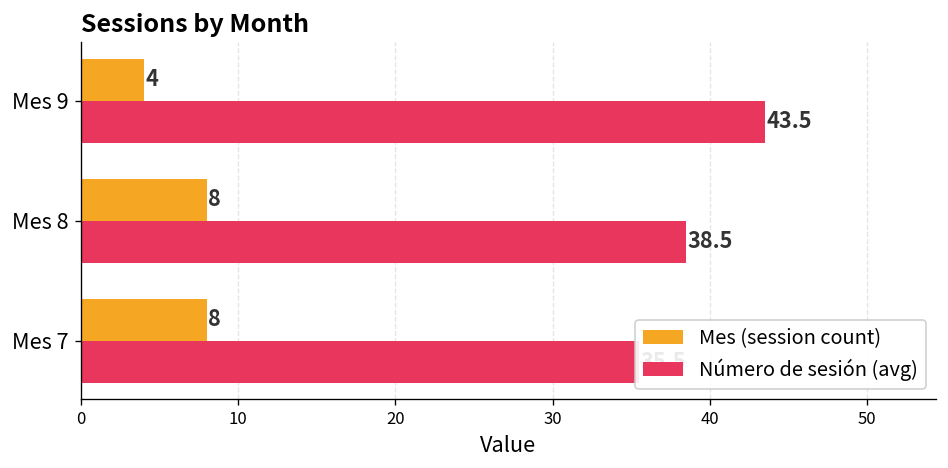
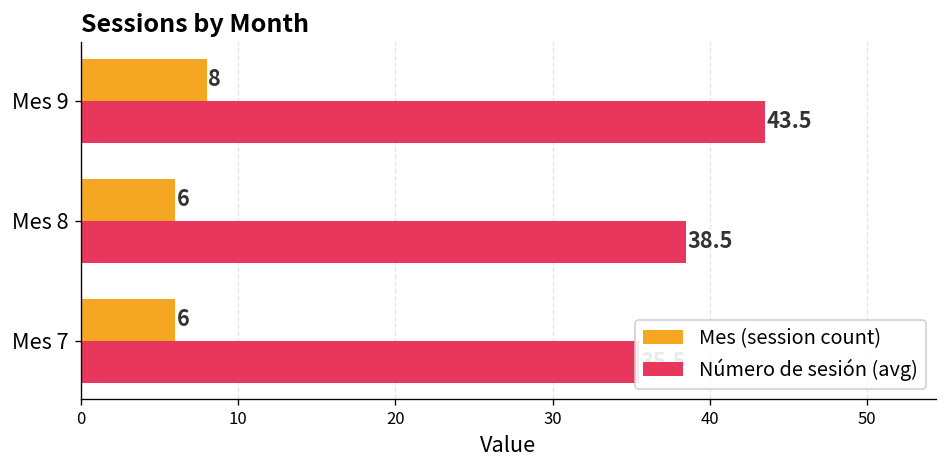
Mes (session count), Mes 9: 4 -> 8
Mes (session count), Mes 8: 8 -> 6
Mes (session count), Mes 7: 8 -> 6
